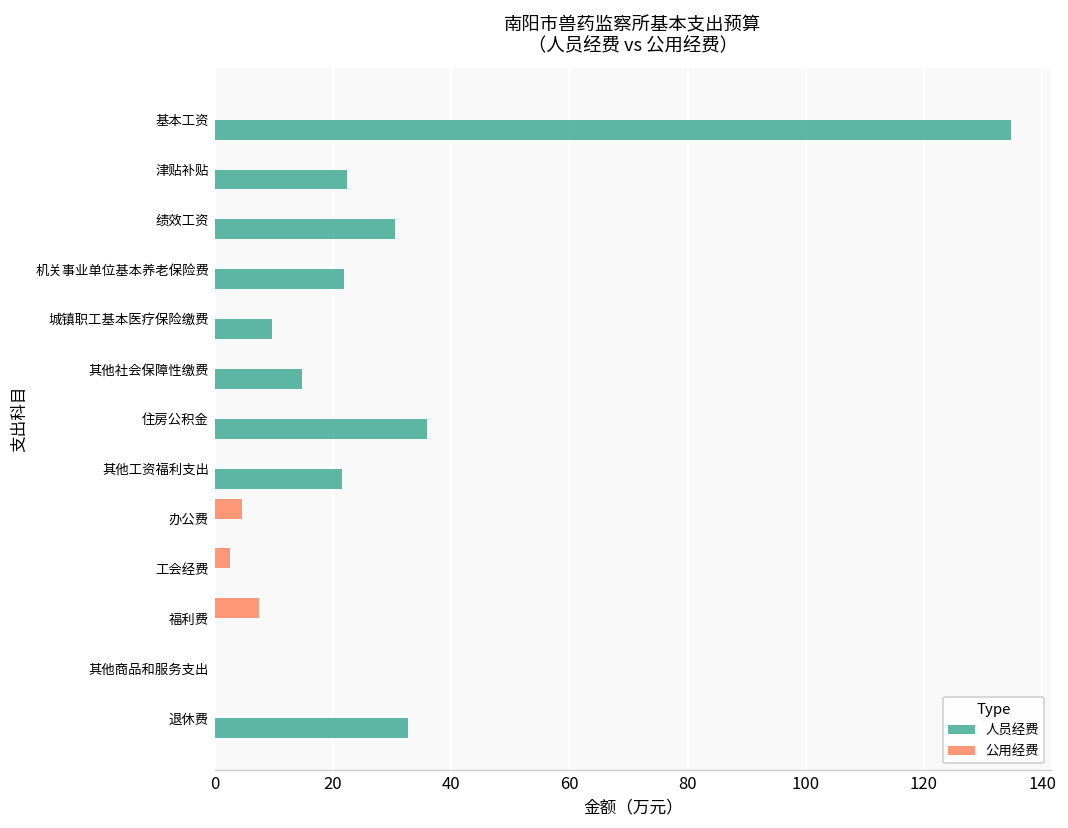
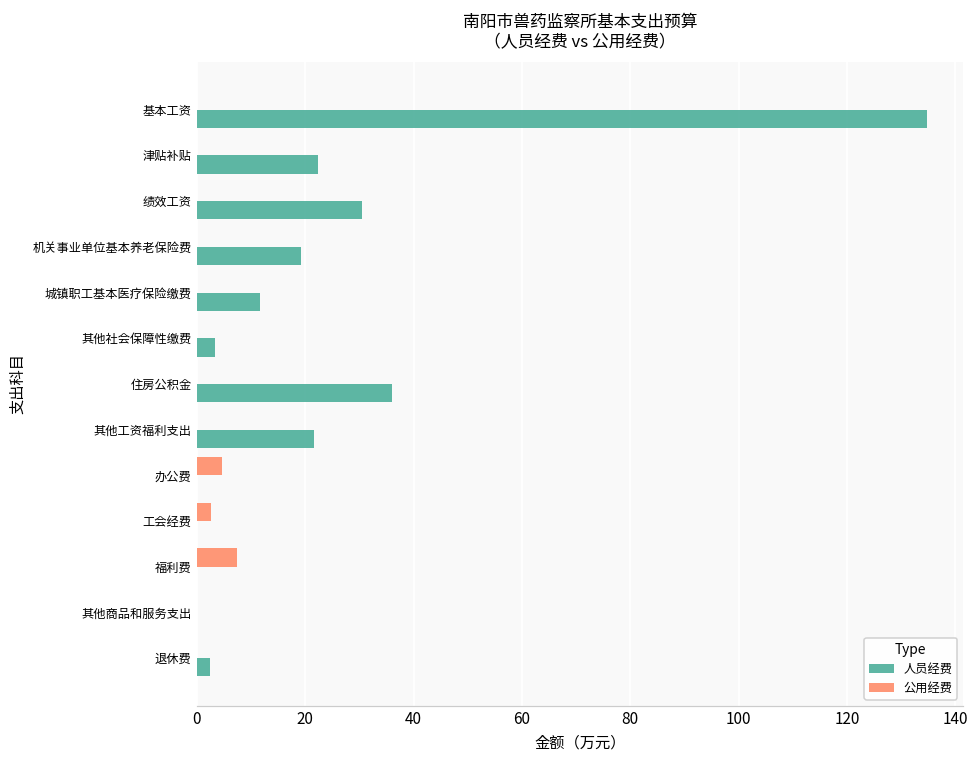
人员经费, 机关事业单位基本养老保险费: 22 -> 19
人员经费, 城镇职工基本医疗保险缴费: 10 -> 12
人员经费, 其他社会保障性缴费: 15 -> 3
人员经费, 退休费: 33 -> 2
